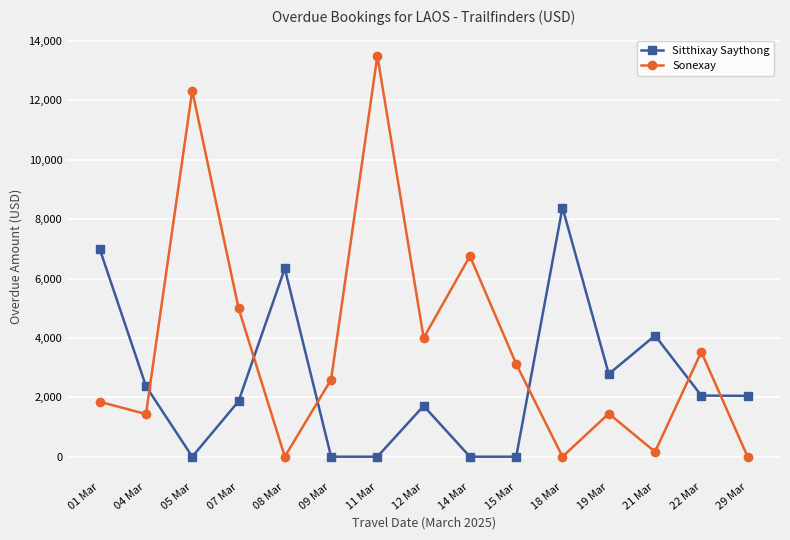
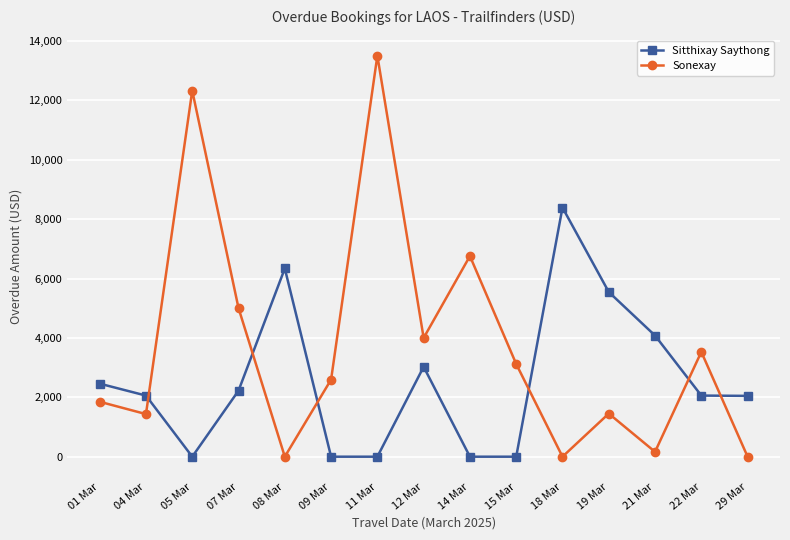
Sitthixay Saythong, 01 Mar: 7,000 -> 2,500
Sitthixay Saythong, 04 Mar: 2,400 -> 2,100
Sitthixay Saythong, 07 Mar: 1,900 -> 2,200
Sitthixay Saythong, 12 Mar: 1,700 -> 3,000
Sitthixay Saythong, 19 Mar: 2,800 -> 5,500
